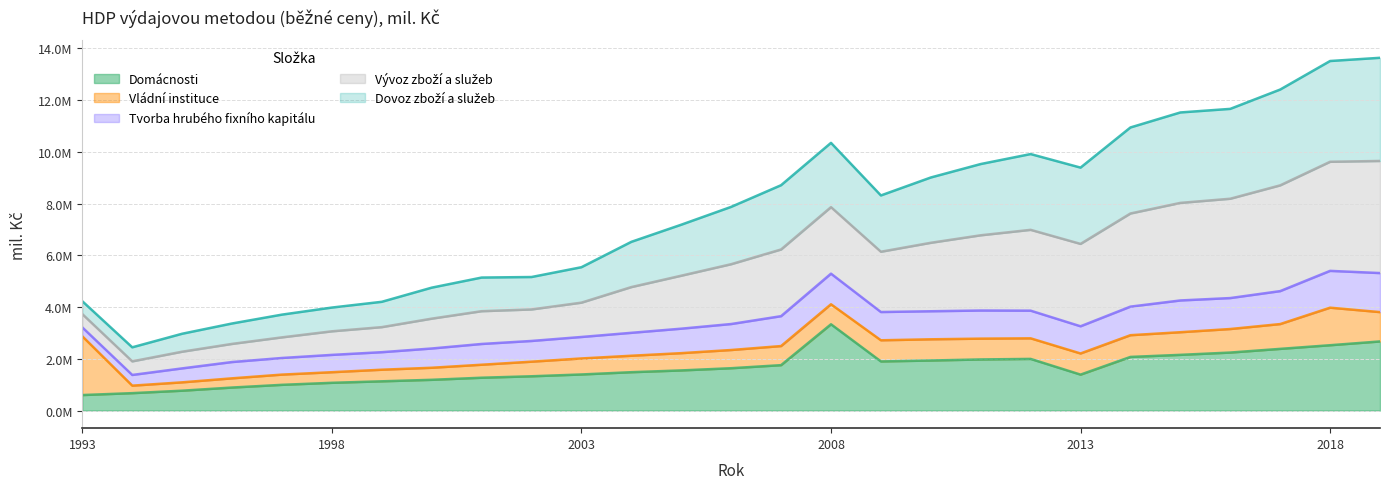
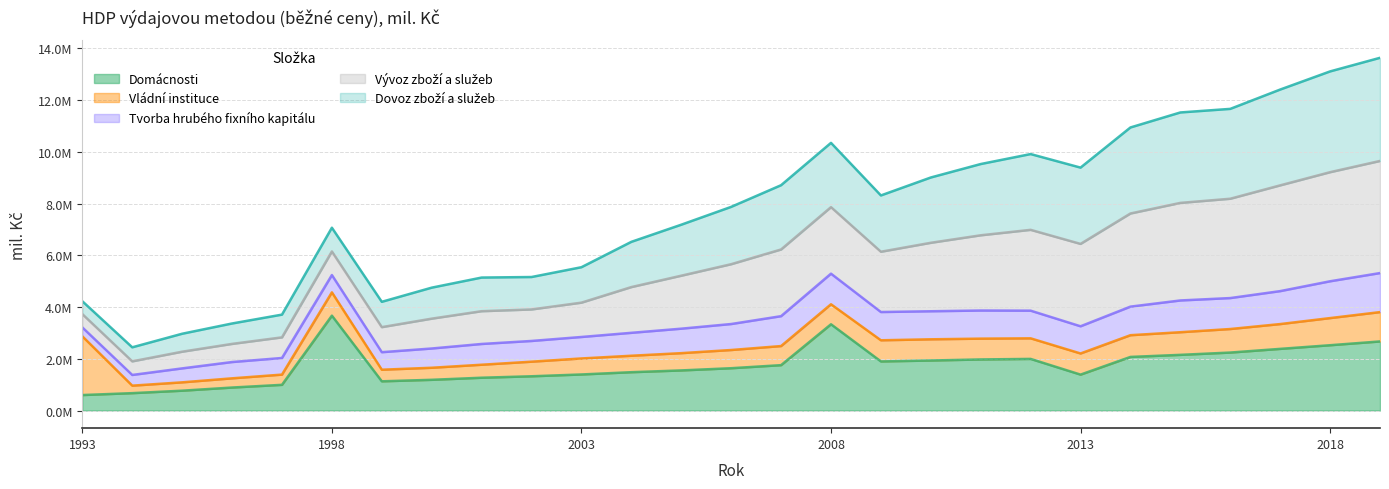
Domácnosti, 1998: 1100000 -> 3700000
Vládní instituce, 1998: 400000 -> 900000
Vládní instituce, 2018: 1500000 -> 1000000
